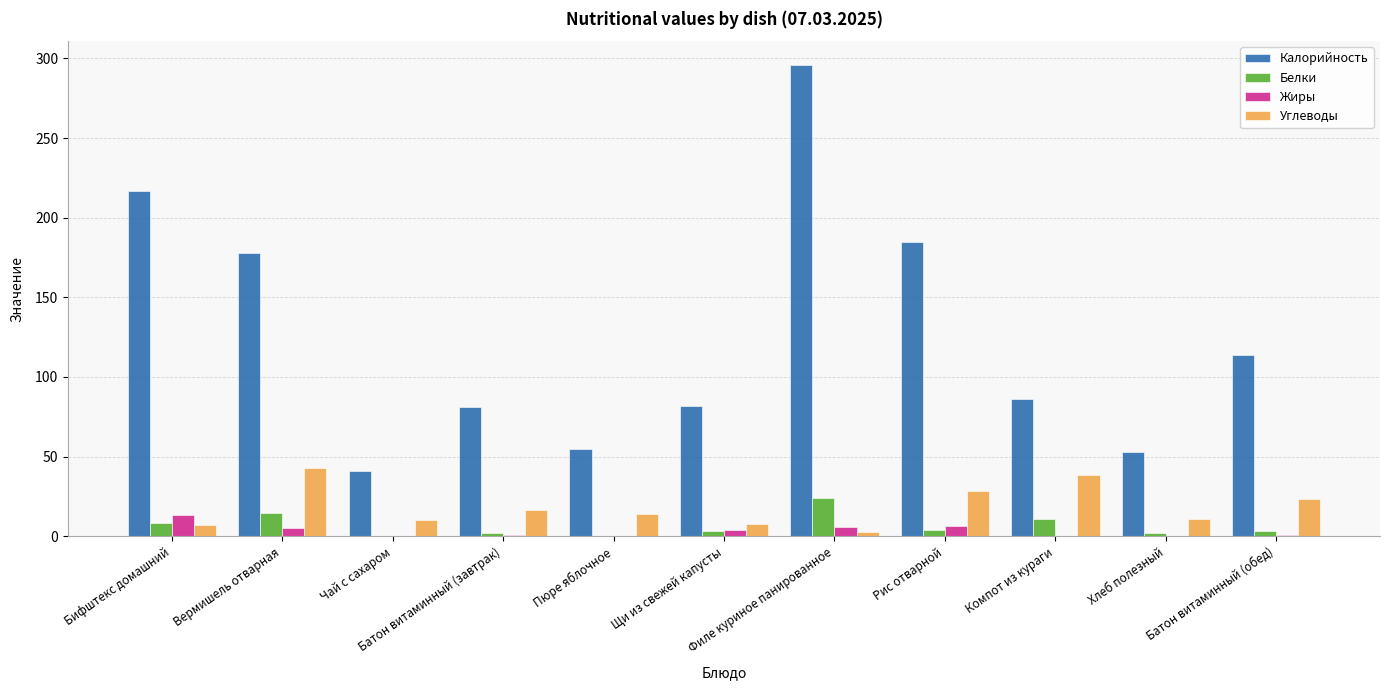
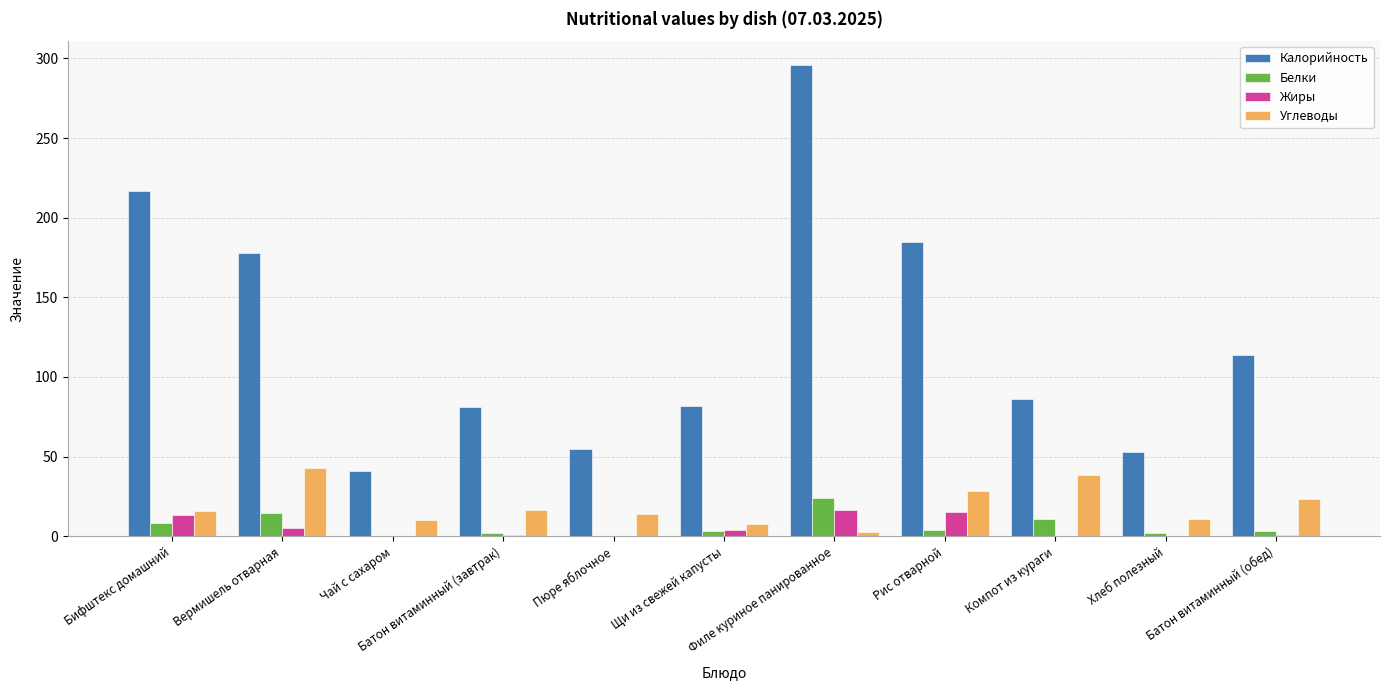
Углеводы, Бифштекс домашний: 7 -> 16
Жиры, Филе куриное панированное: 6 -> 17
Жиры, Рис отварной: 6 -> 15
